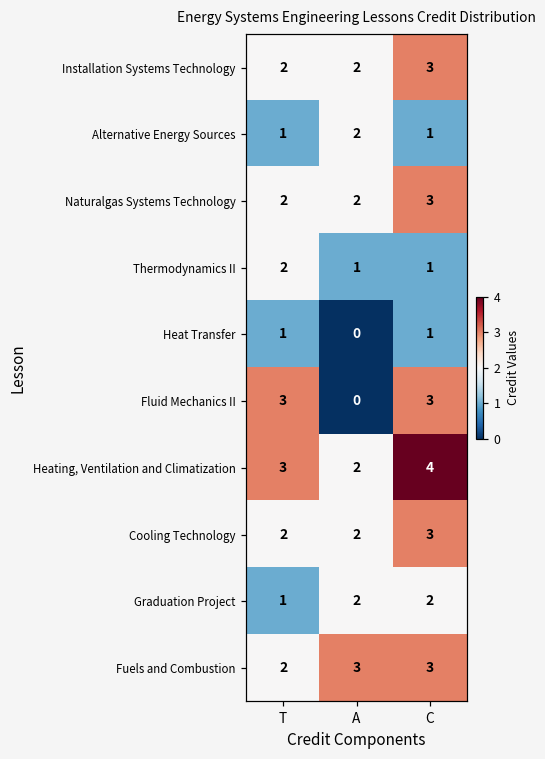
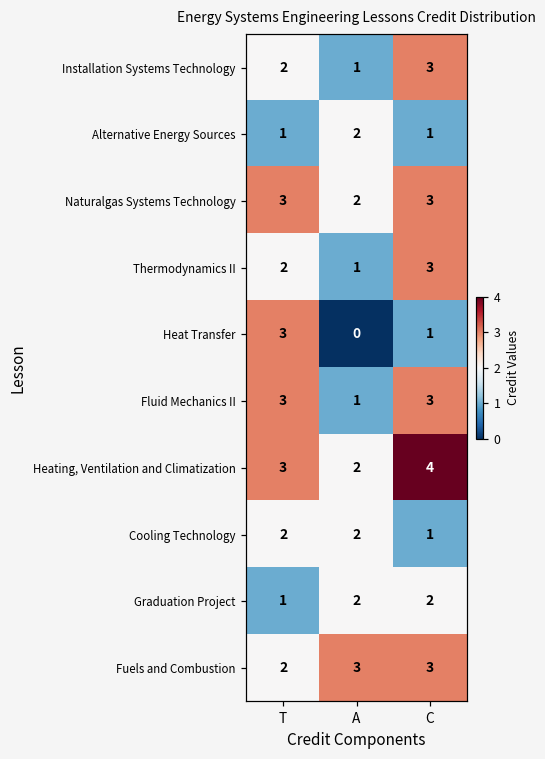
Installation Systems Technology, A: 2 -> 1
Naturalgas Systems Technology, T: 2 -> 3
Thermodynamics II, C: 1 -> 3
Heat Transfer, T: 1 -> 3
Fluid Mechanics II, A: 0 -> 1
Cooling Technology, C: 3 -> 1
